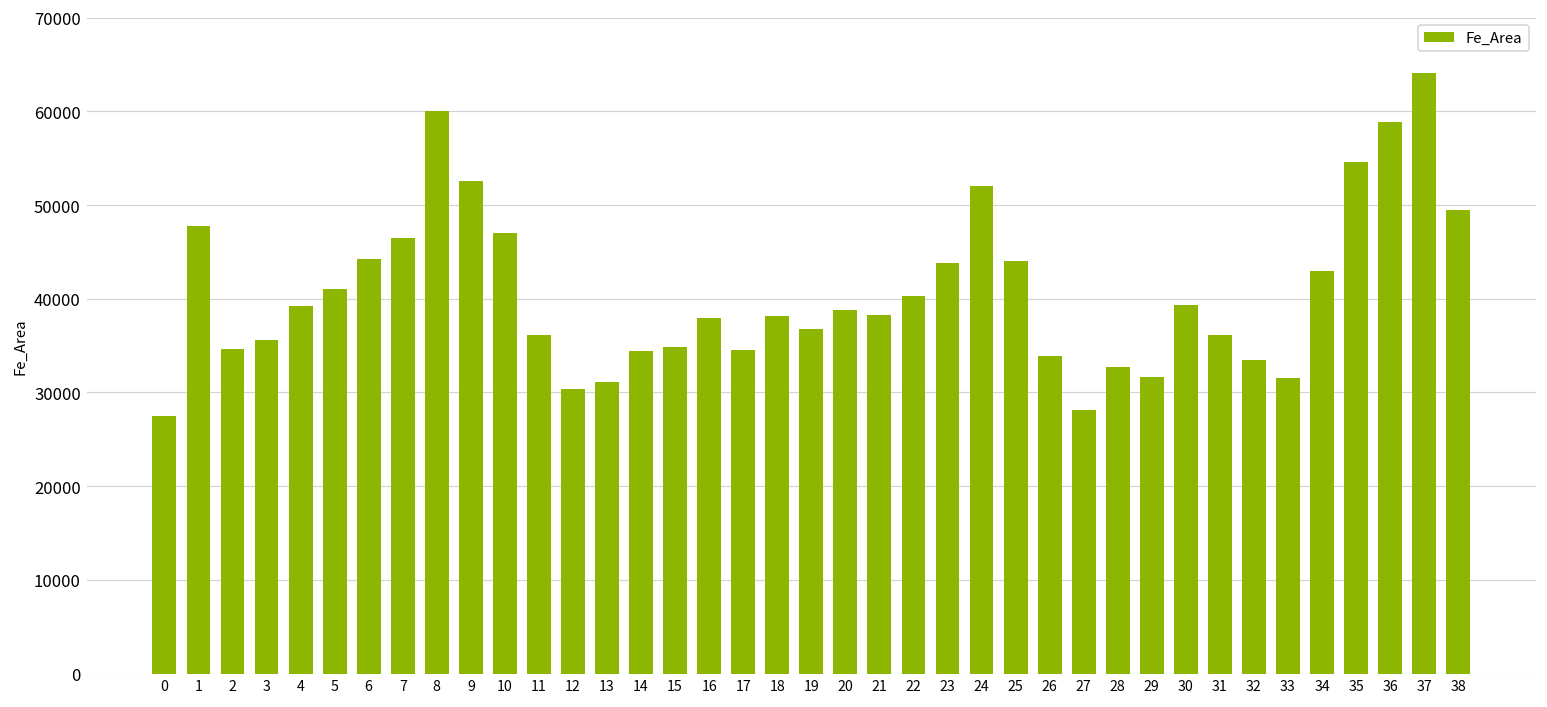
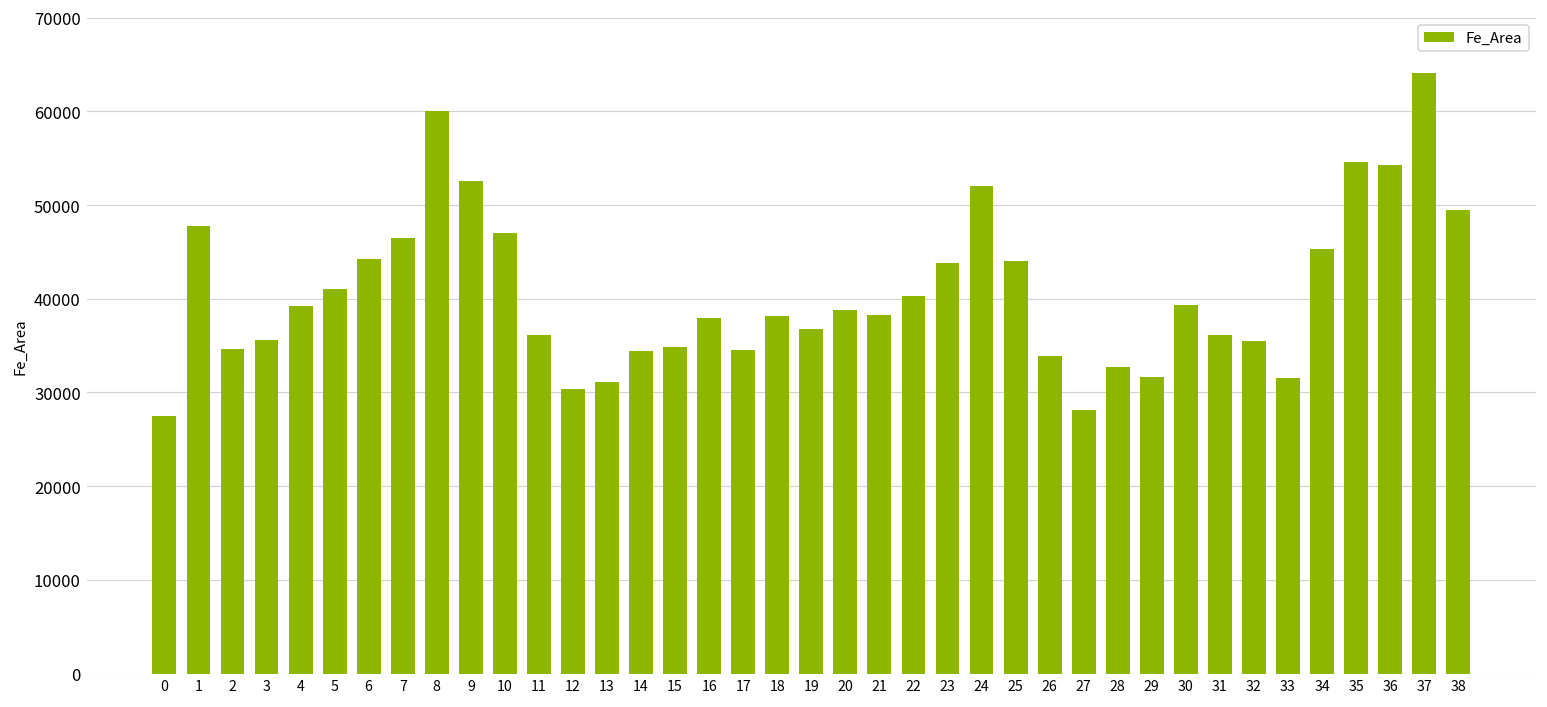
32: 33000 -> 35000
34: 43000 -> 45000
36: 59000 -> 54000
